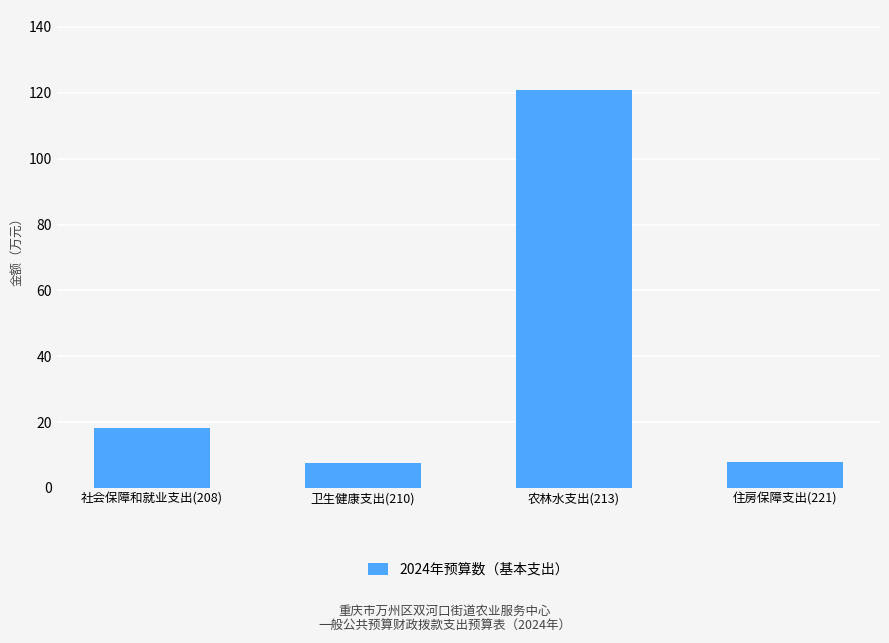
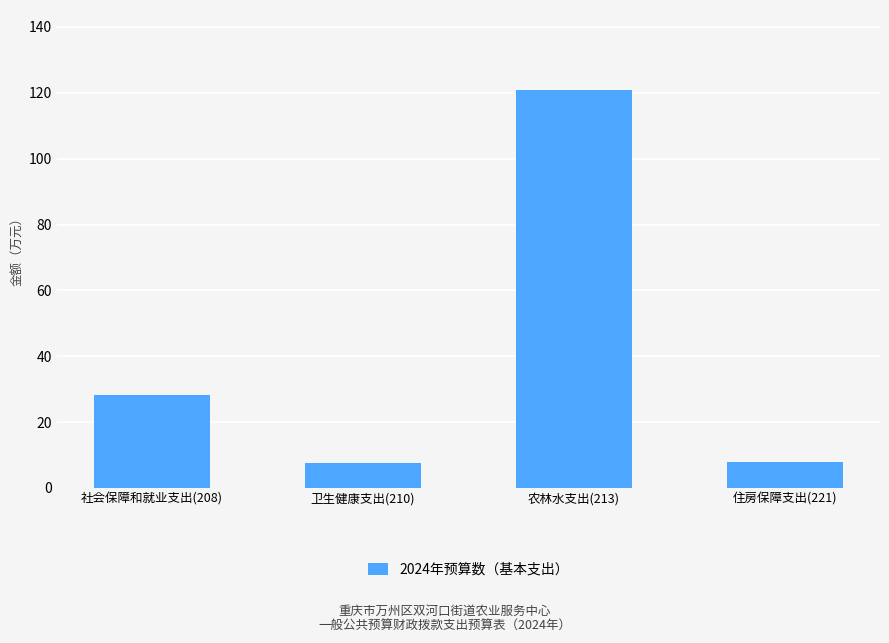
社会保障和就业支出(208): 18 -> 28
